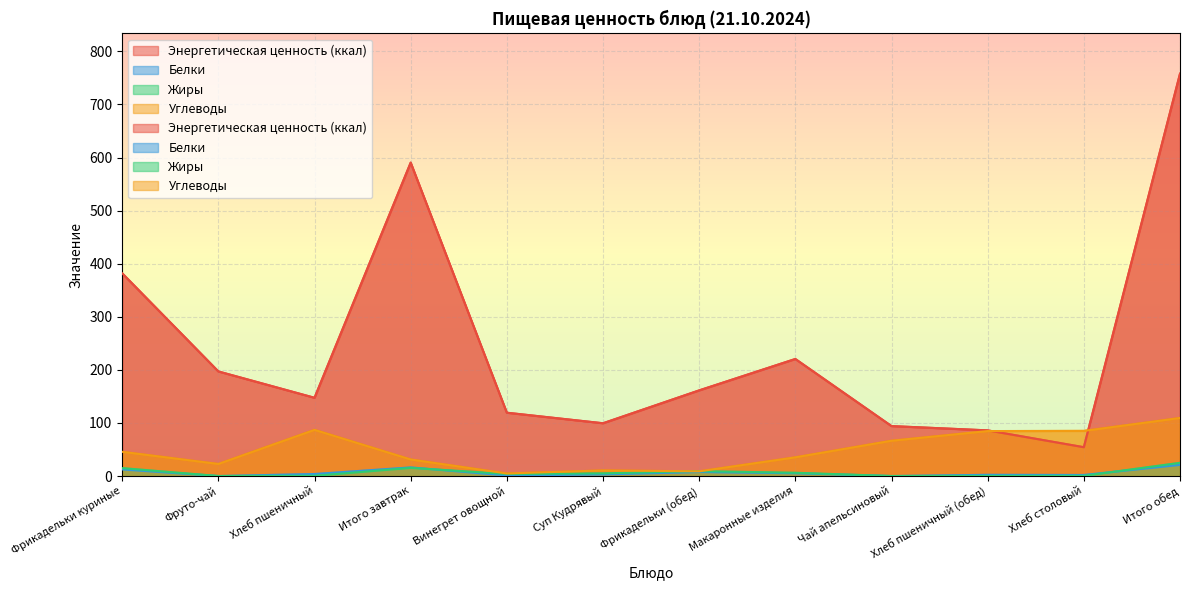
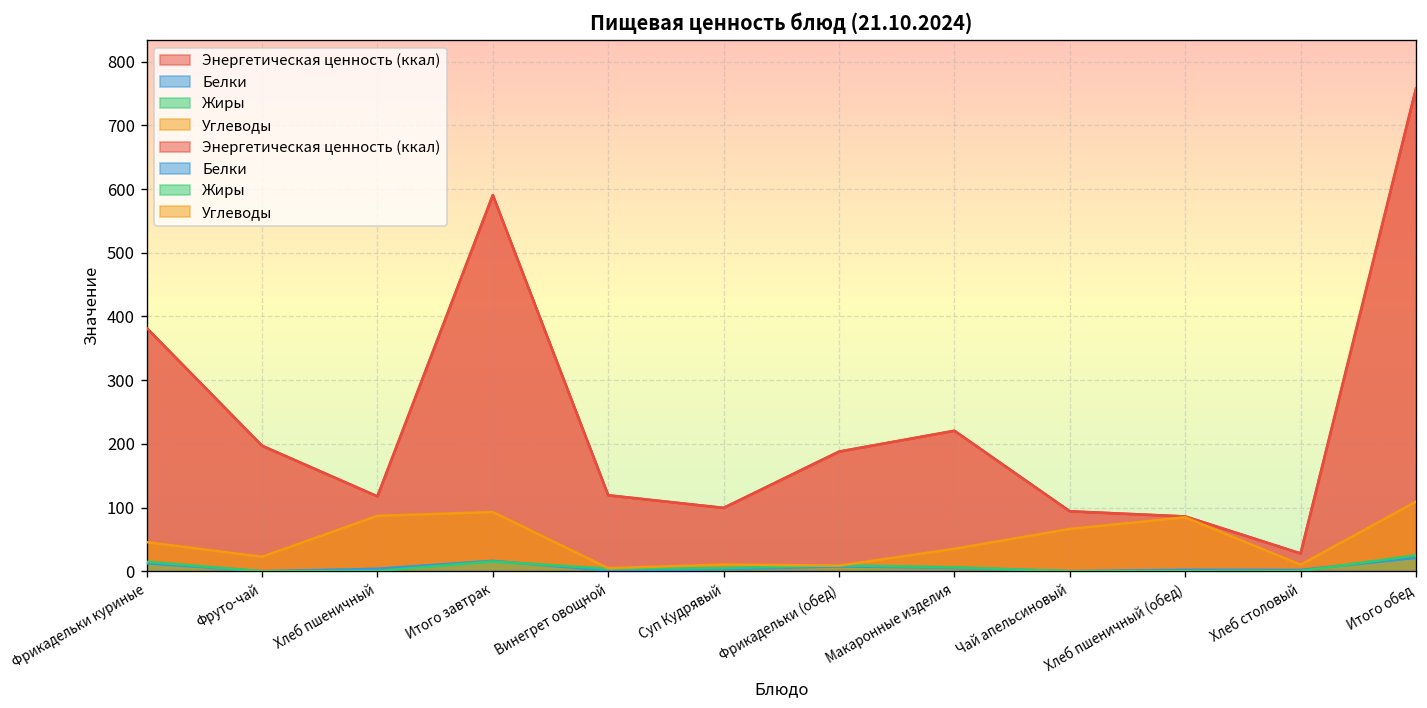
Энергетическая ценность (ккал), Хлеб пшеничный: 150 -> 120
Углеводы, Итого завтрак: 30 -> 90
Энергетическая ценность (ккал), Фрикадельки (обед): 160 -> 190
Энергетическая ценность (ккал), Хлеб столовый: 50 -> 30
Углеводы, Хлеб столовый: 90 -> 10
